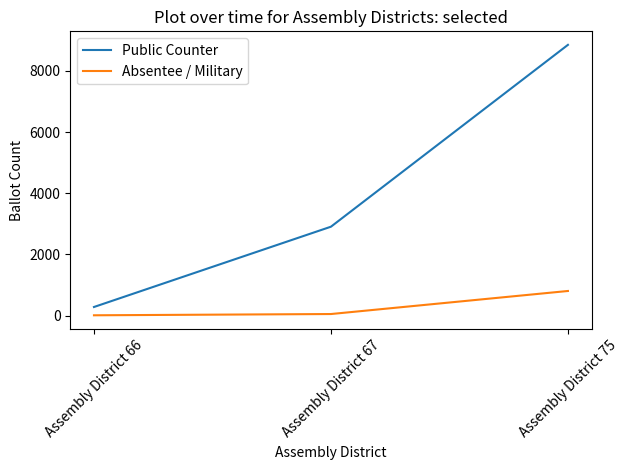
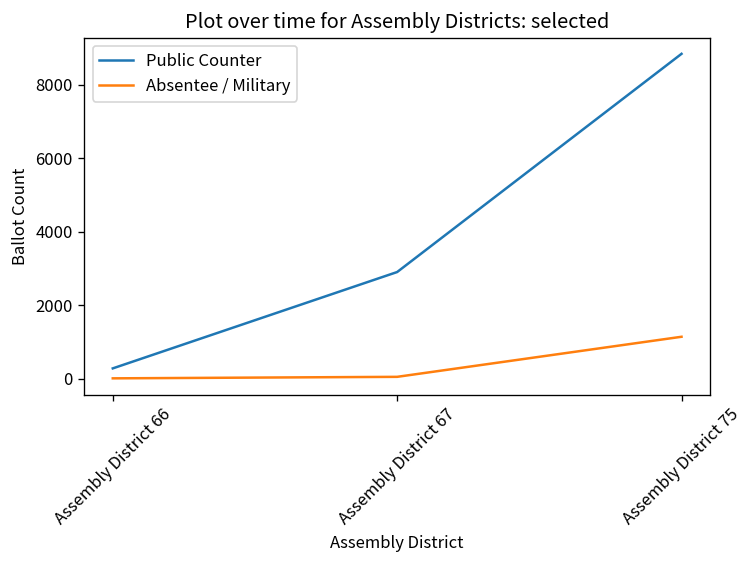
Absentee / Military, Assembly District 75: 800 -> 1100
